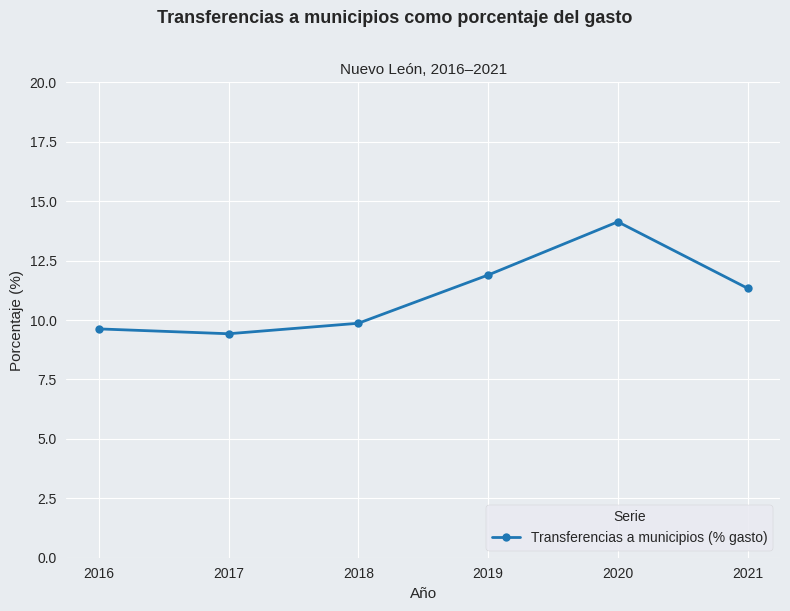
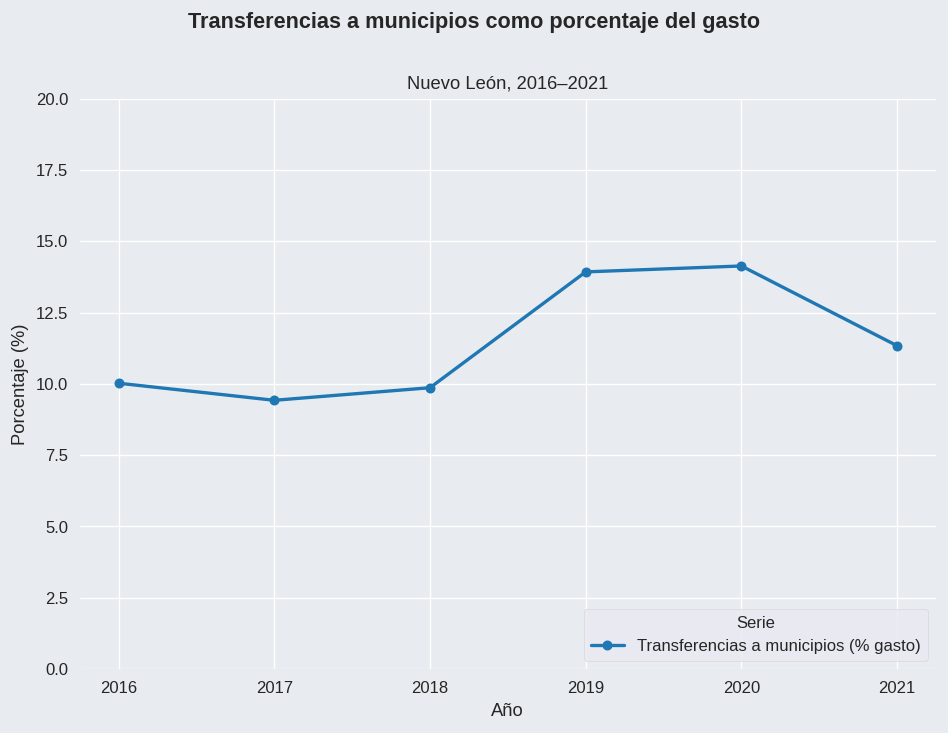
2016: 9.6 -> 10.0
2019: 11.9 -> 13.9
